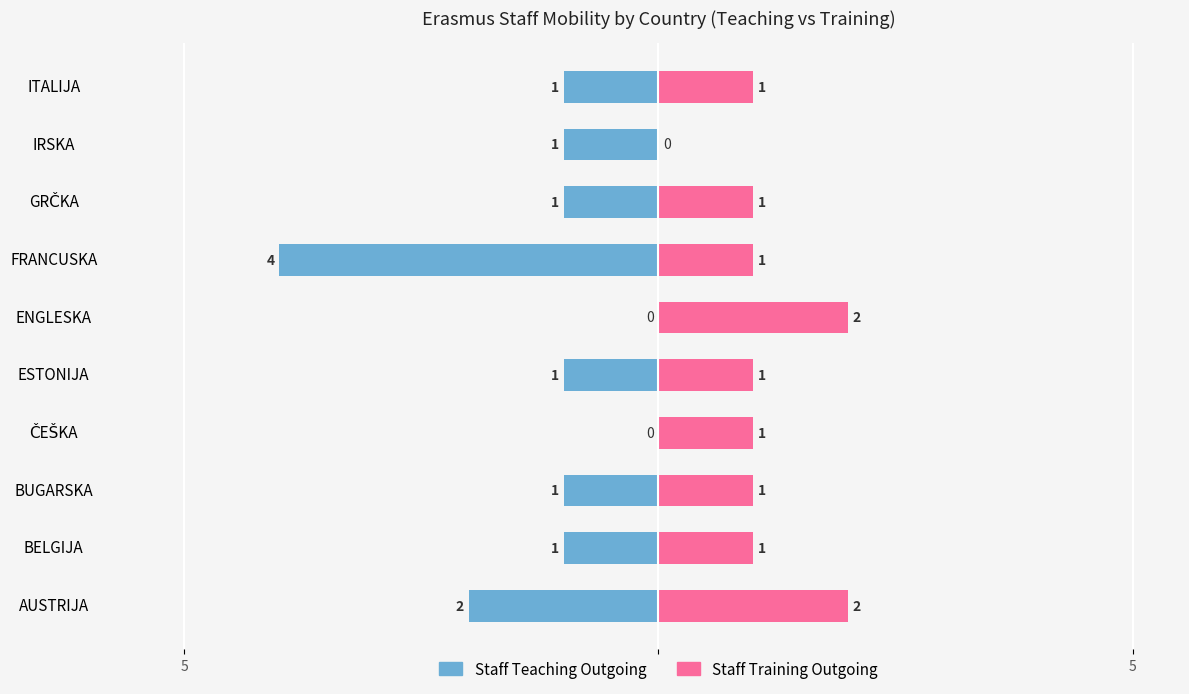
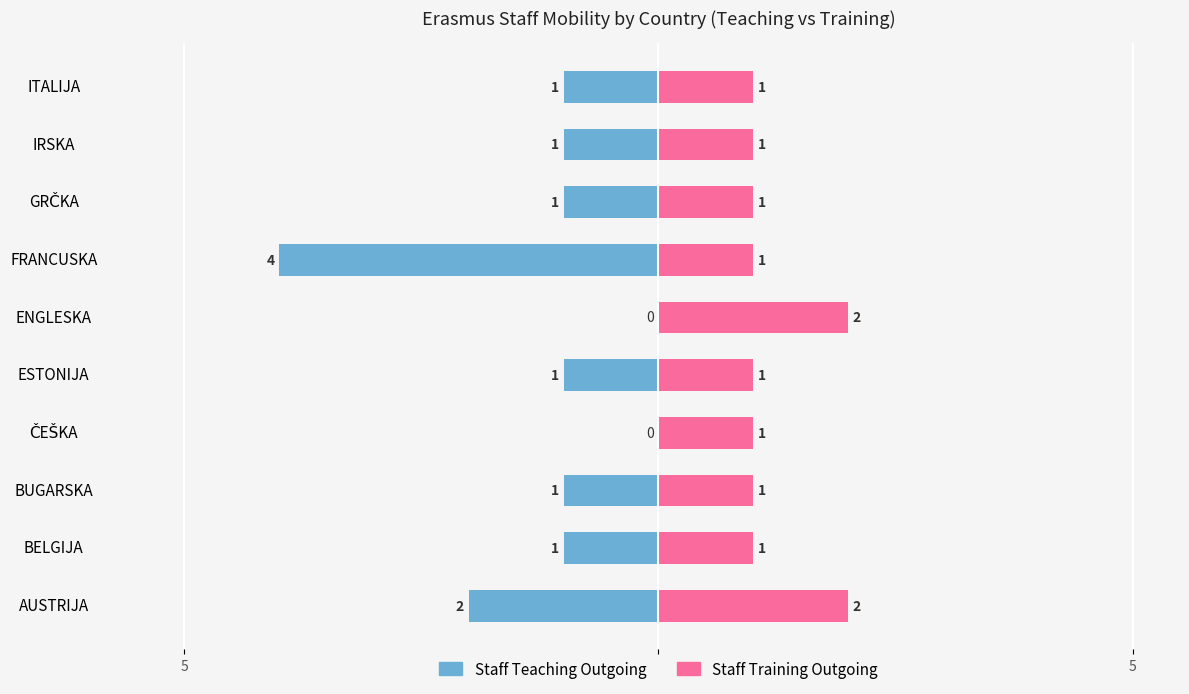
Staff Training Outgoing, IRSKA: 0 -> 1
